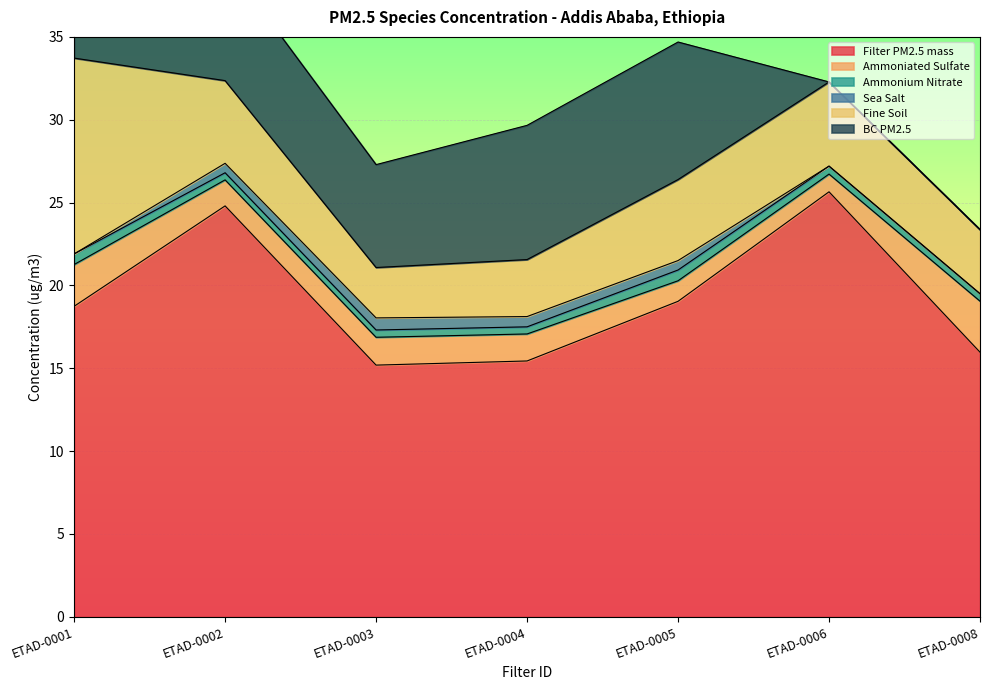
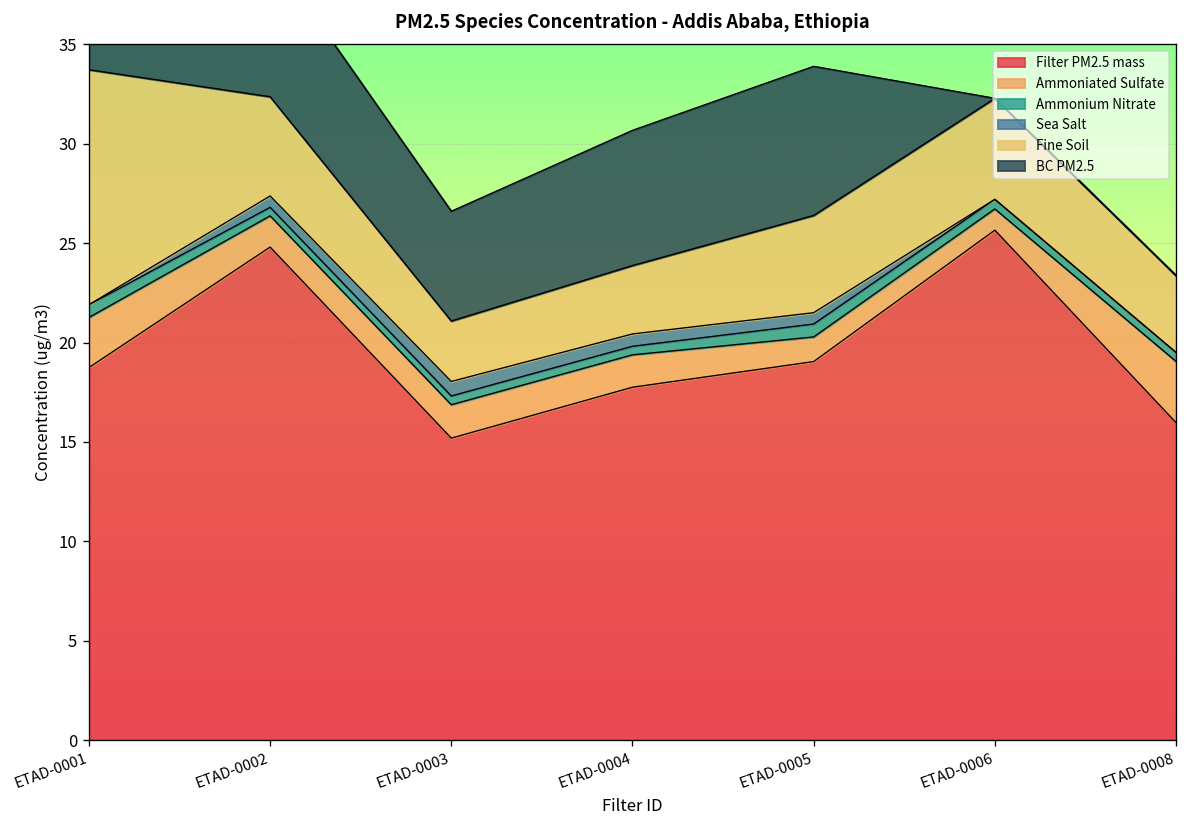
BC PM2.5, ETAD-0003: 6.2 -> 5.5
Filter PM2.5 mass, ETAD-0004: 15.4 -> 17.8
BC PM2.5, ETAD-0004: 8.1 -> 6.8
BC PM2.5, ETAD-0005: 8.3 -> 7.5
